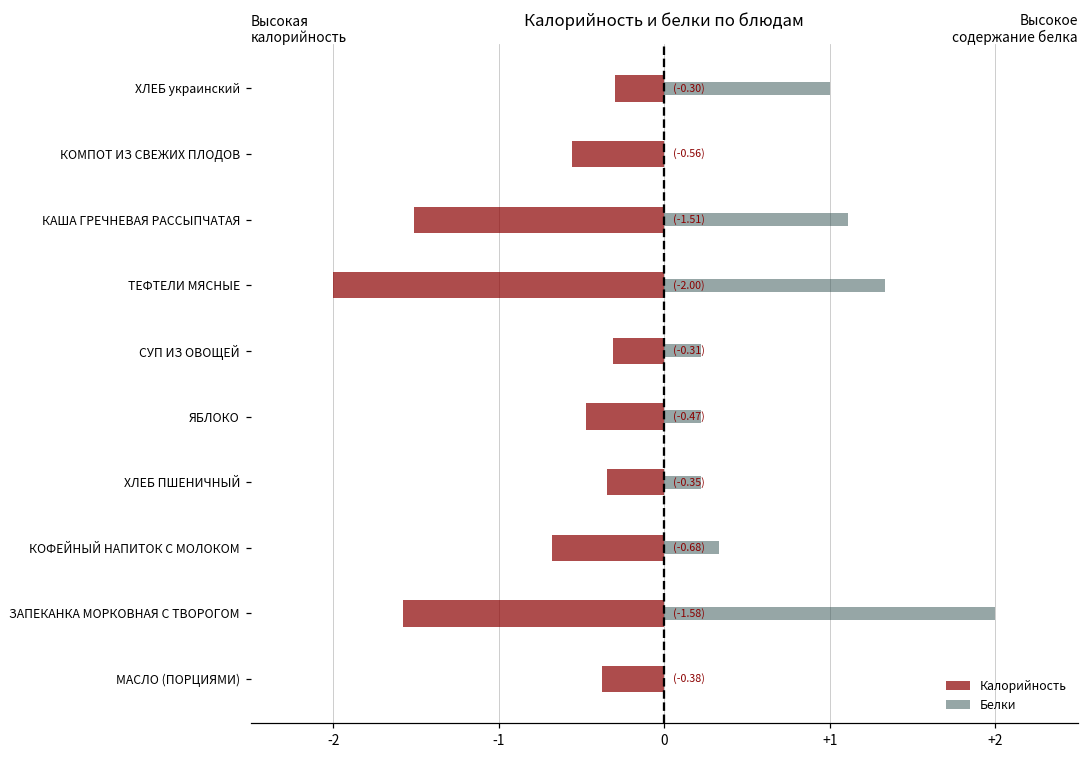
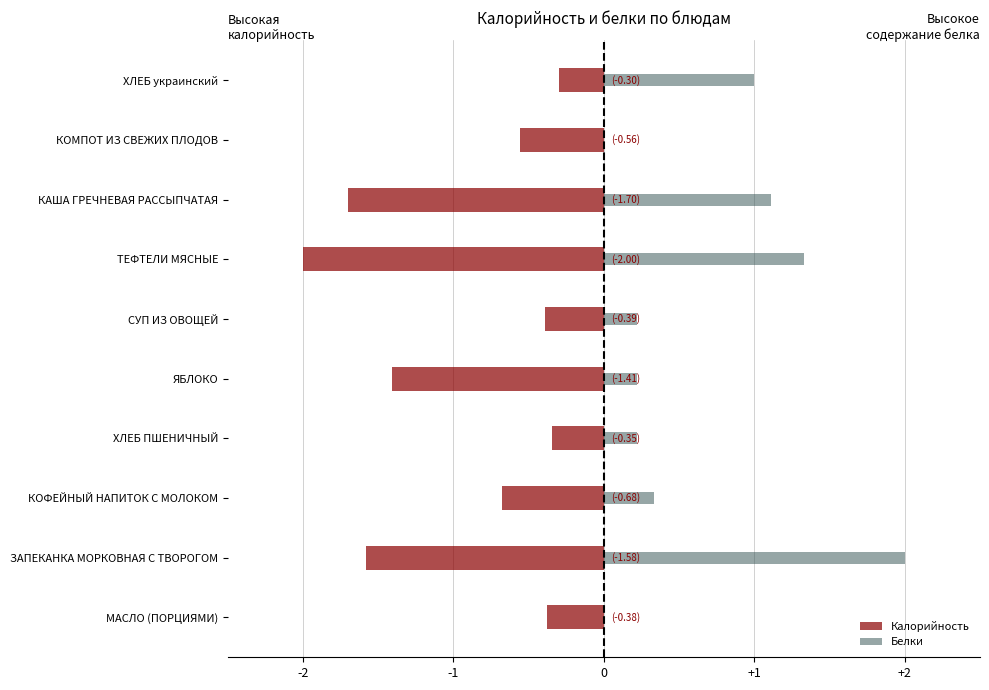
Калорийность, КАША ГРЕЧНЕВАЯ РАССЫПЧАТАЯ: (-1.51) -> (-1.70)
Калорийность, СУП ИЗ ОВОЩЕЙ: (-0.31) -> (-0.39)
Калорийность, ЯБЛОКО: (-0.47) -> (-1.41)
